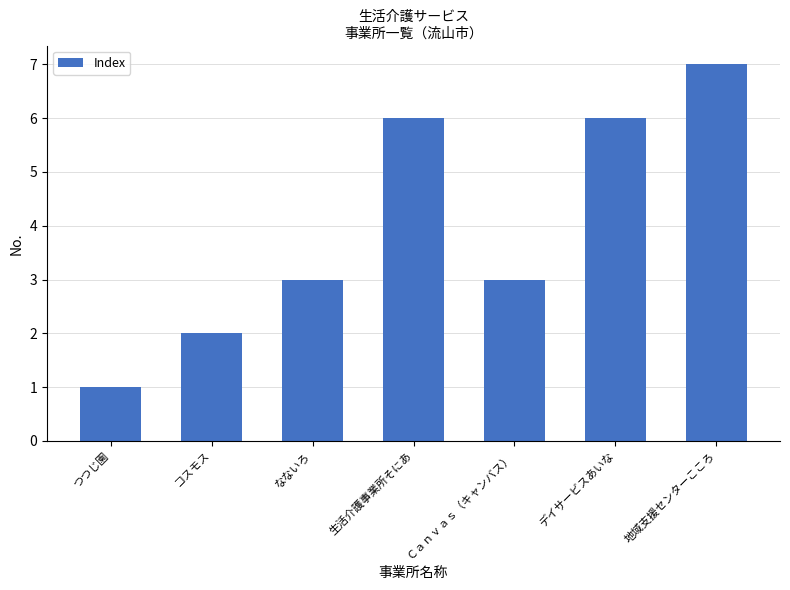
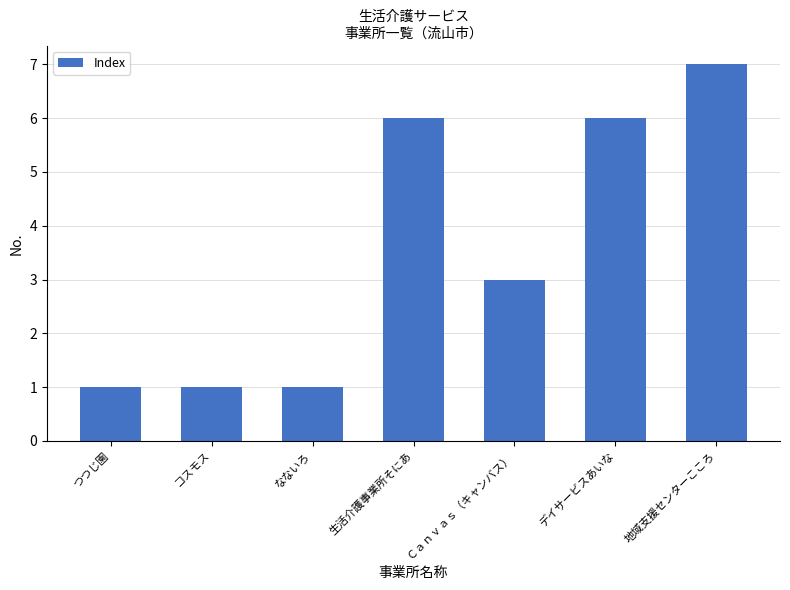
コスモス: 2 -> 1
なないろ: 3 -> 1
